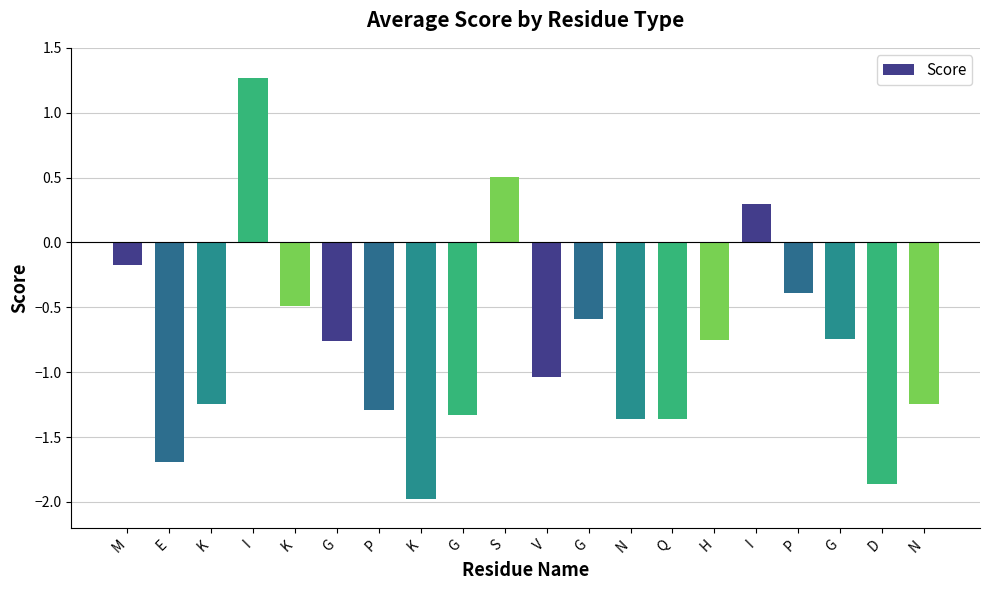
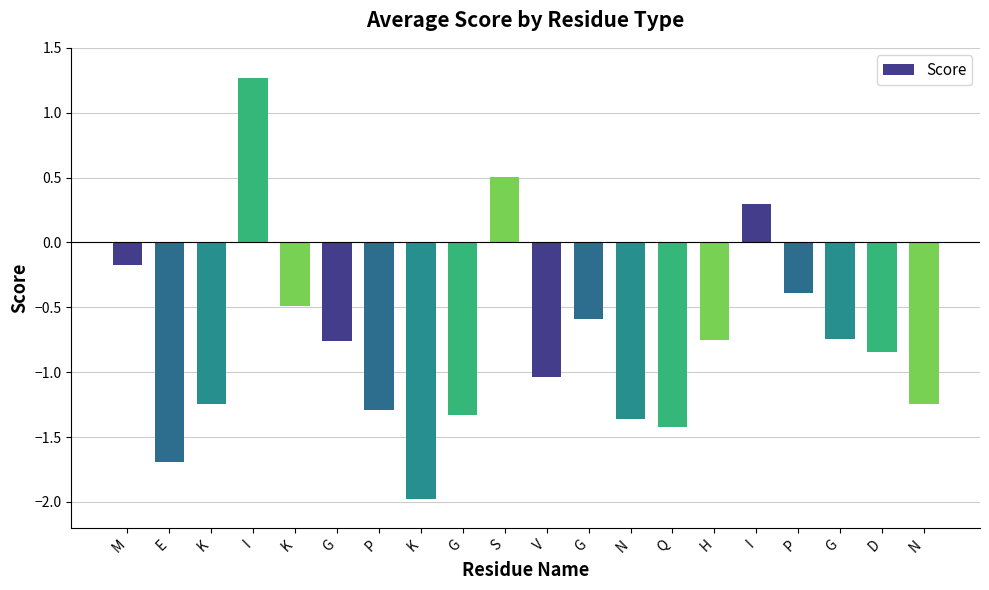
Q: -1.36 -> -1.42
D: -1.86 -> -0.84
